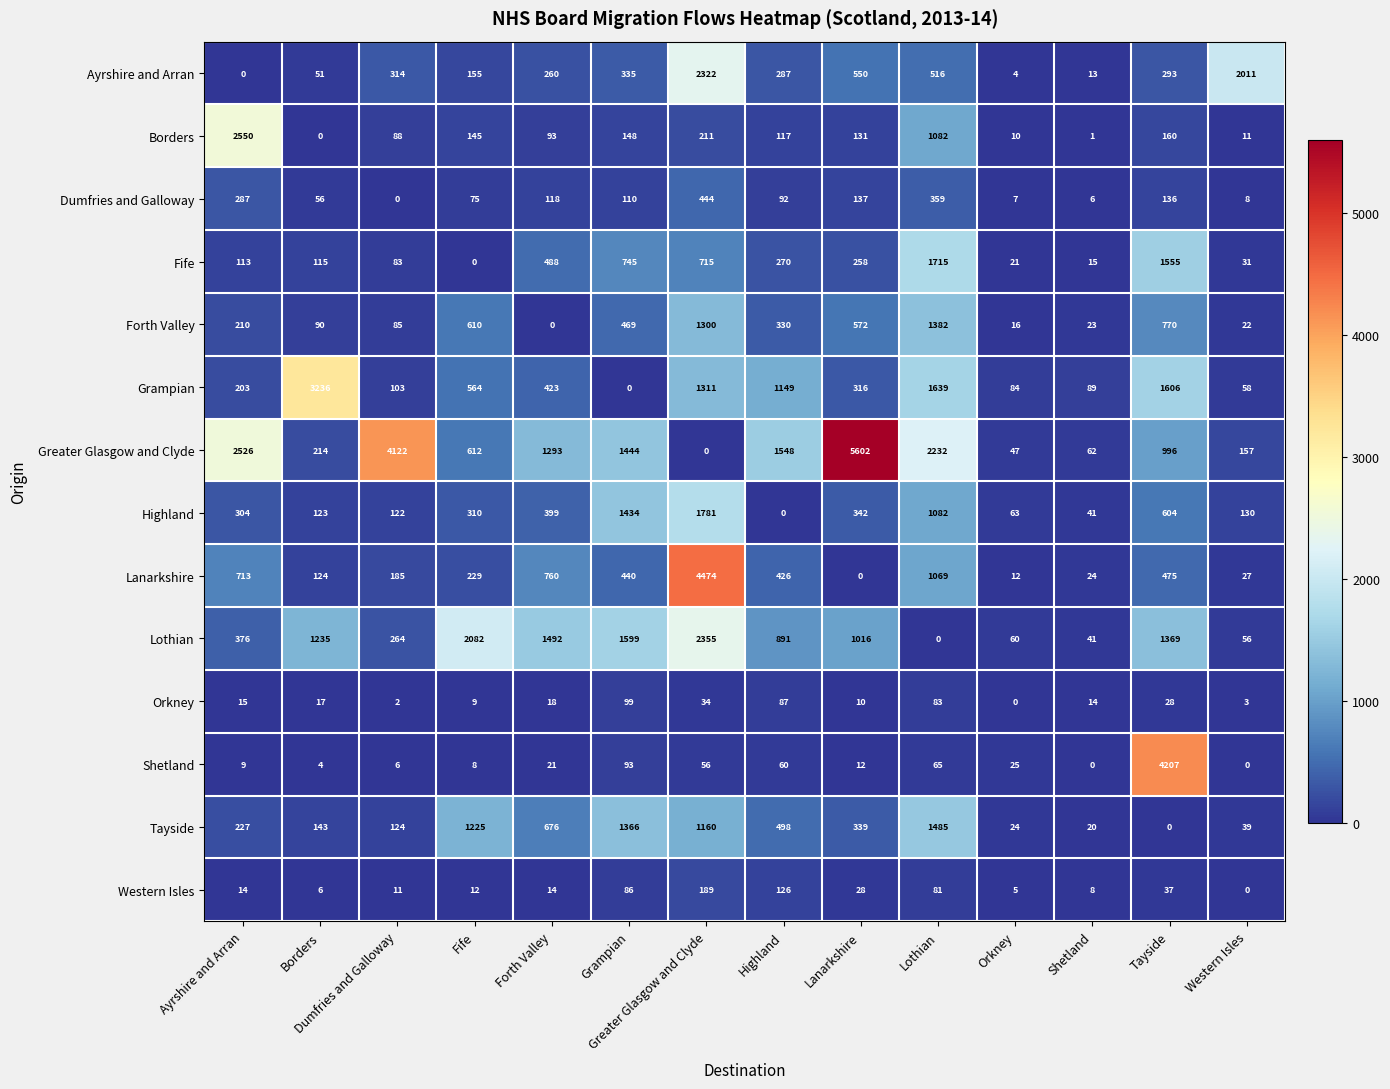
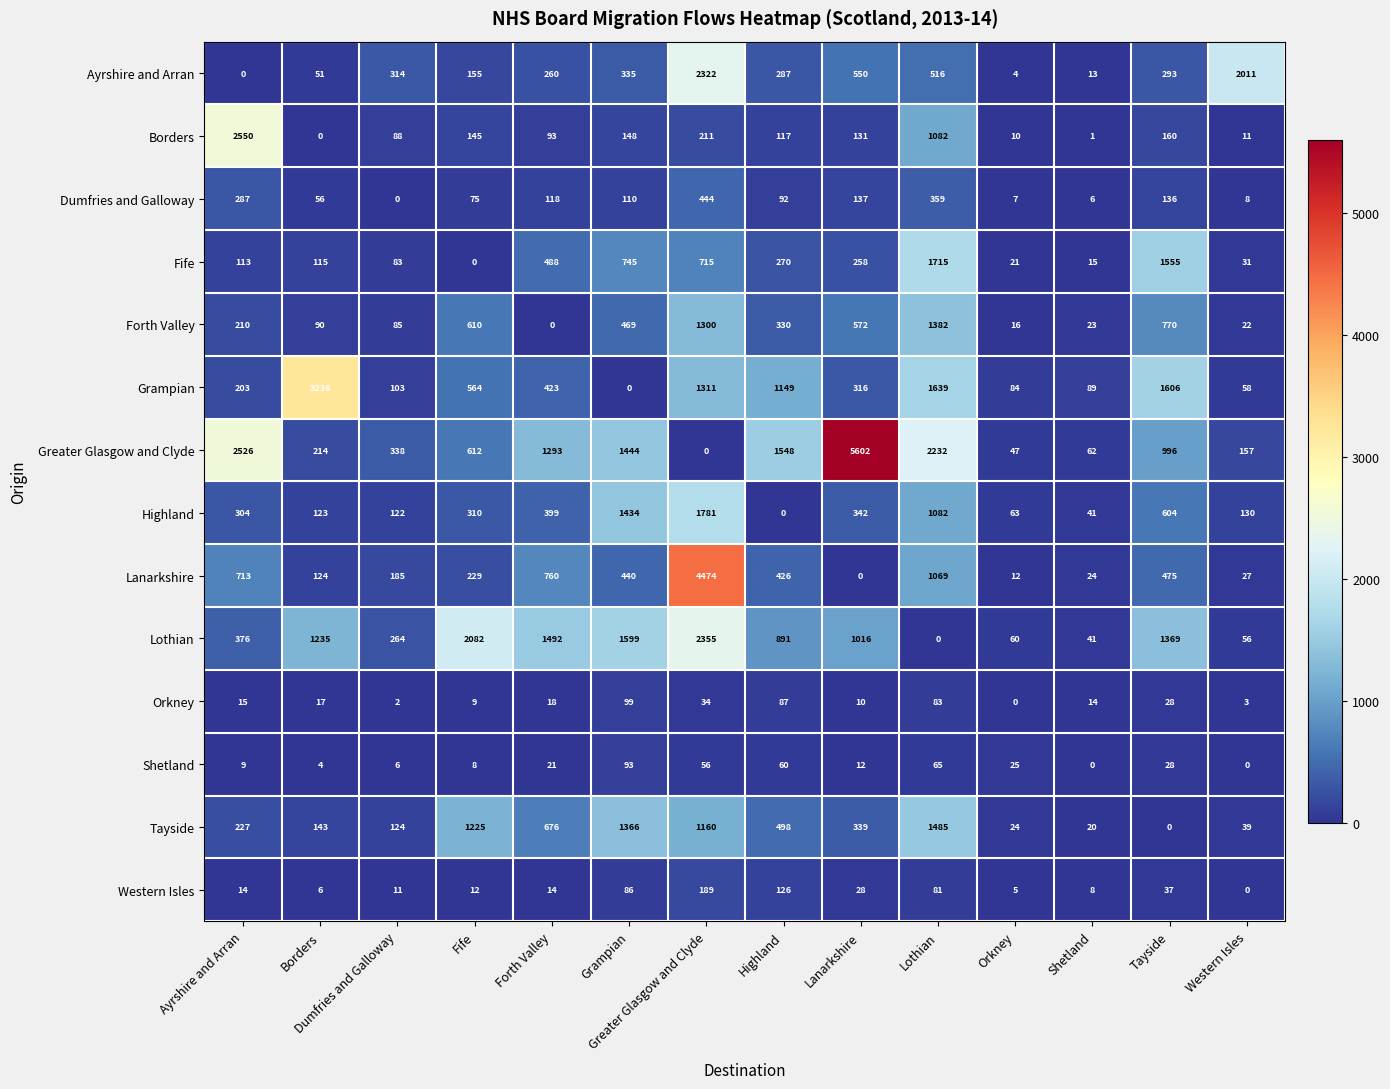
Greater Glasgow and Clyde, Dumfries and Galloway: 4122 -> 338
Shetland, Tayside: 4207 -> 28
